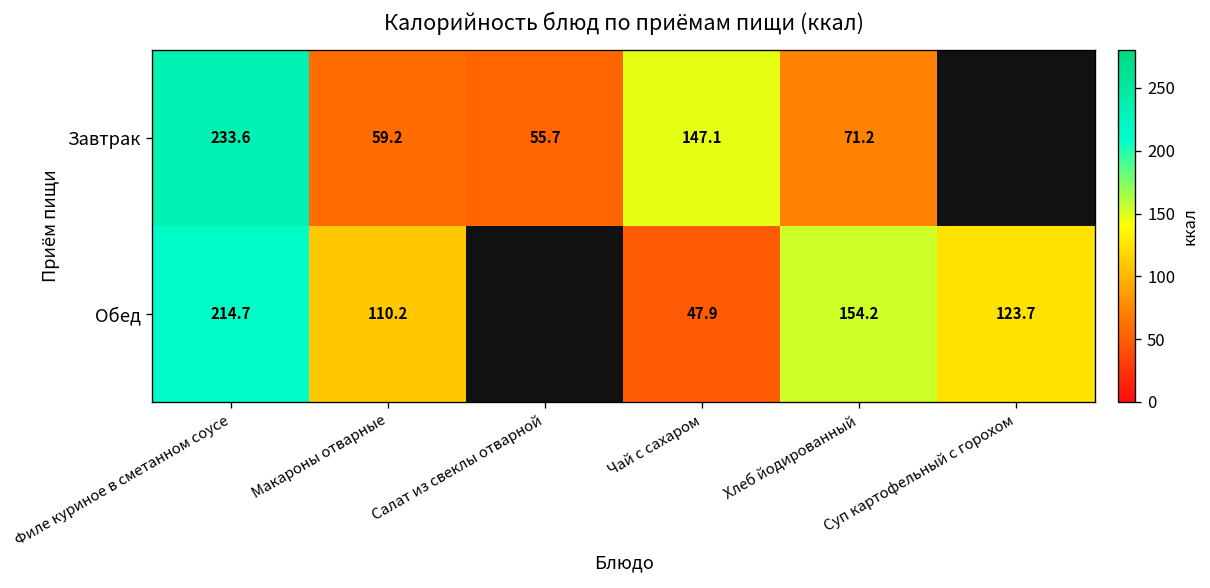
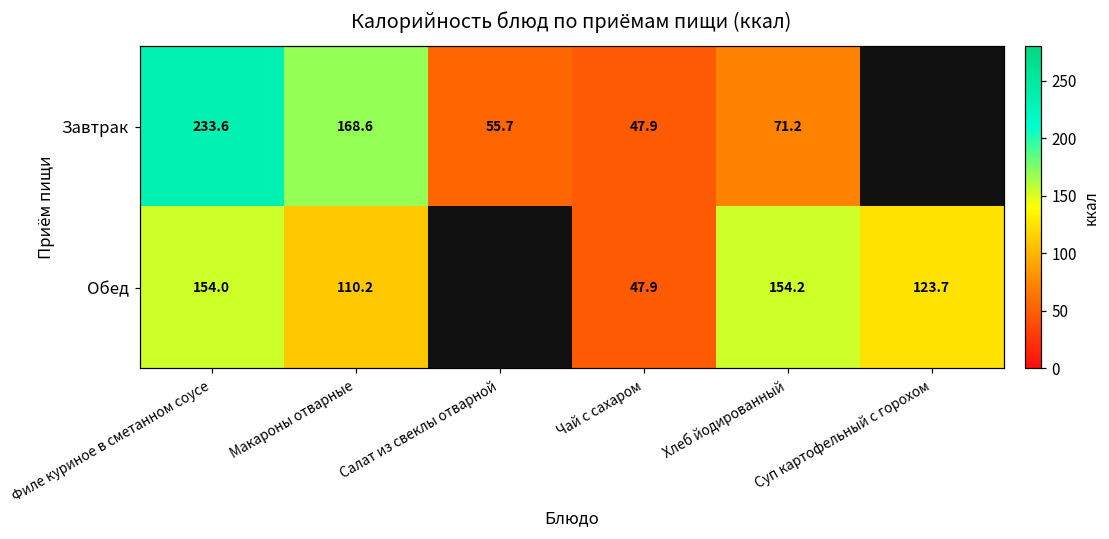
Завтрак, Макароны отварные: 59.2 -> 168.6
Завтрак, Чай с сахаром: 147.1 -> 47.9
Обед, Филе куриное в сметанном соусе: 214.7 -> 154.0
